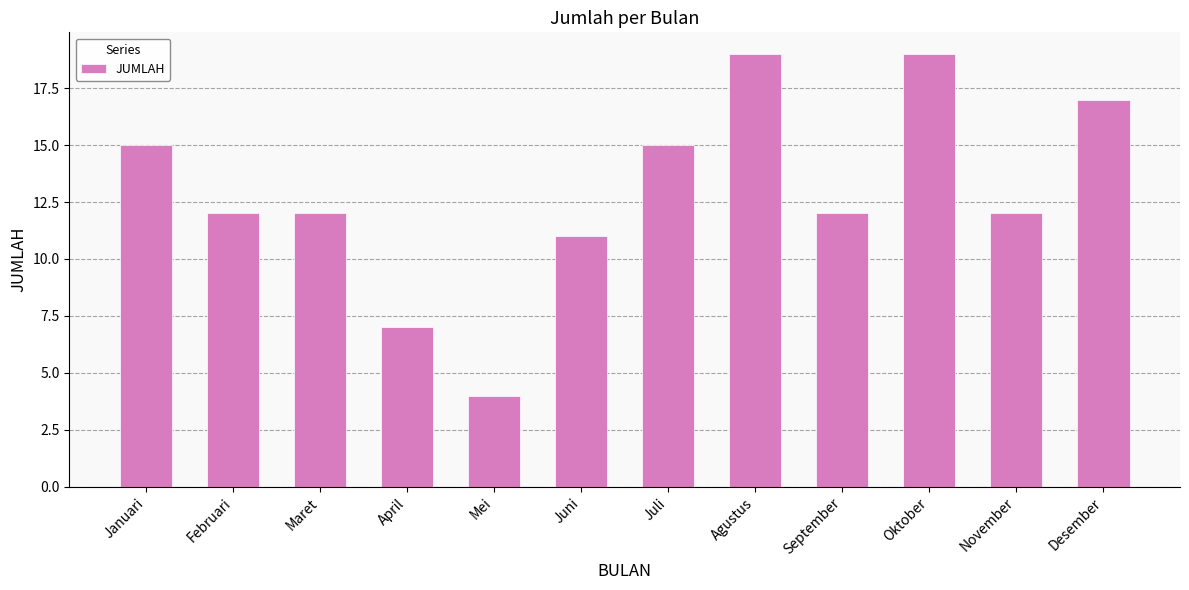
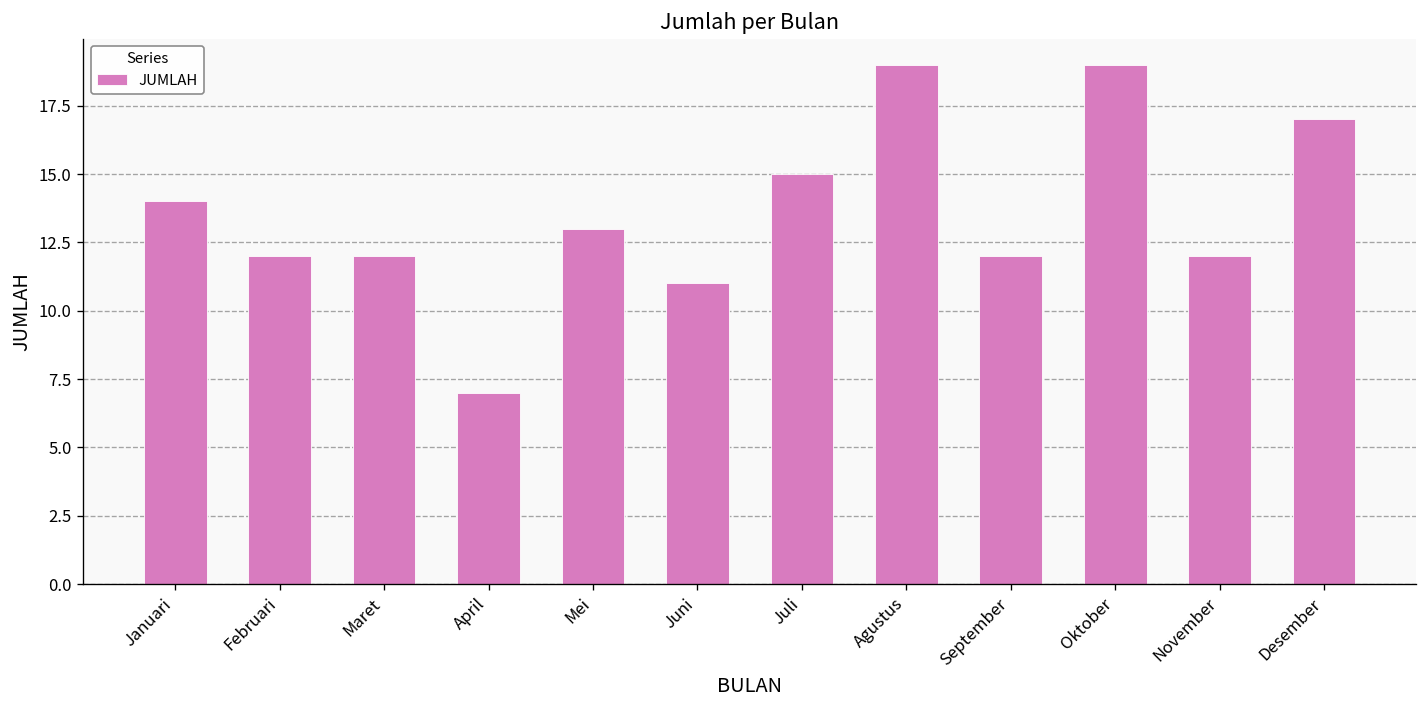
Januari: 15 -> 14
Mei: 4 -> 13
